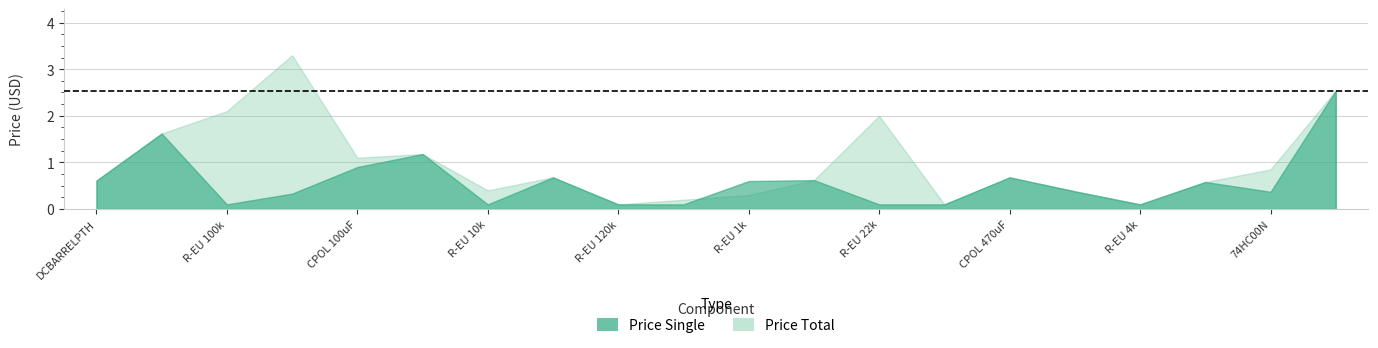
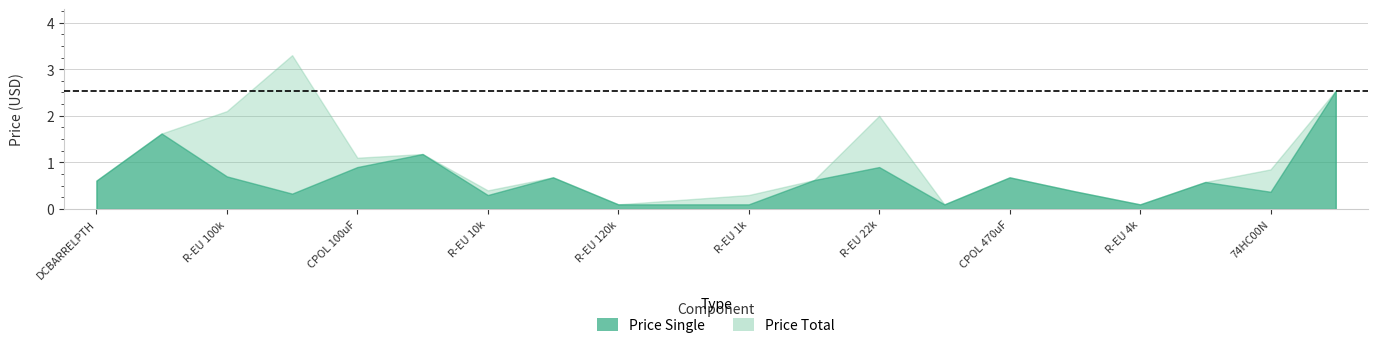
Price Single, R-EU 100k: 0.1 -> 0.7
Price Single, R-EU 10k: 0.1 -> 0.3
Price Single, R-EU 1k: 0.6 -> 0.1
Price Single, R-EU 22k: 0.1 -> 0.9
